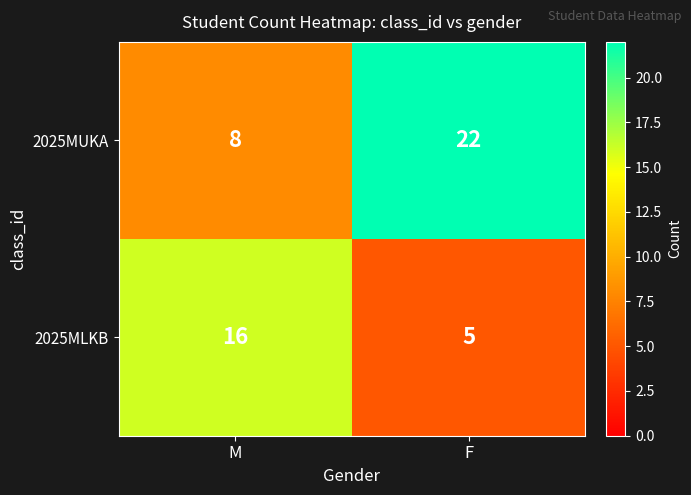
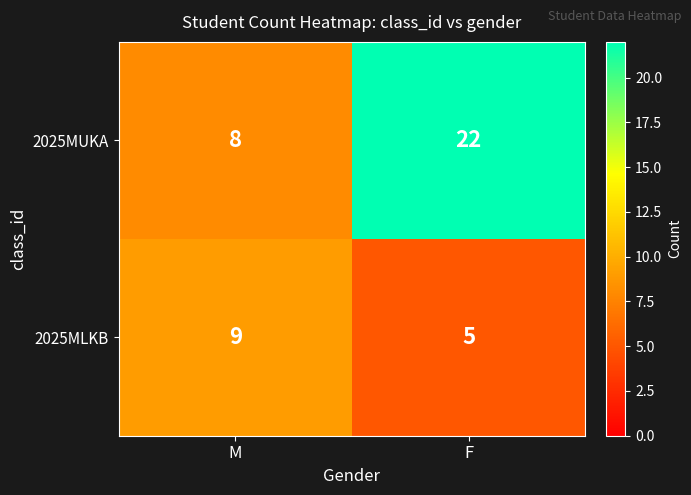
2025MLKB, M: 16 -> 9
